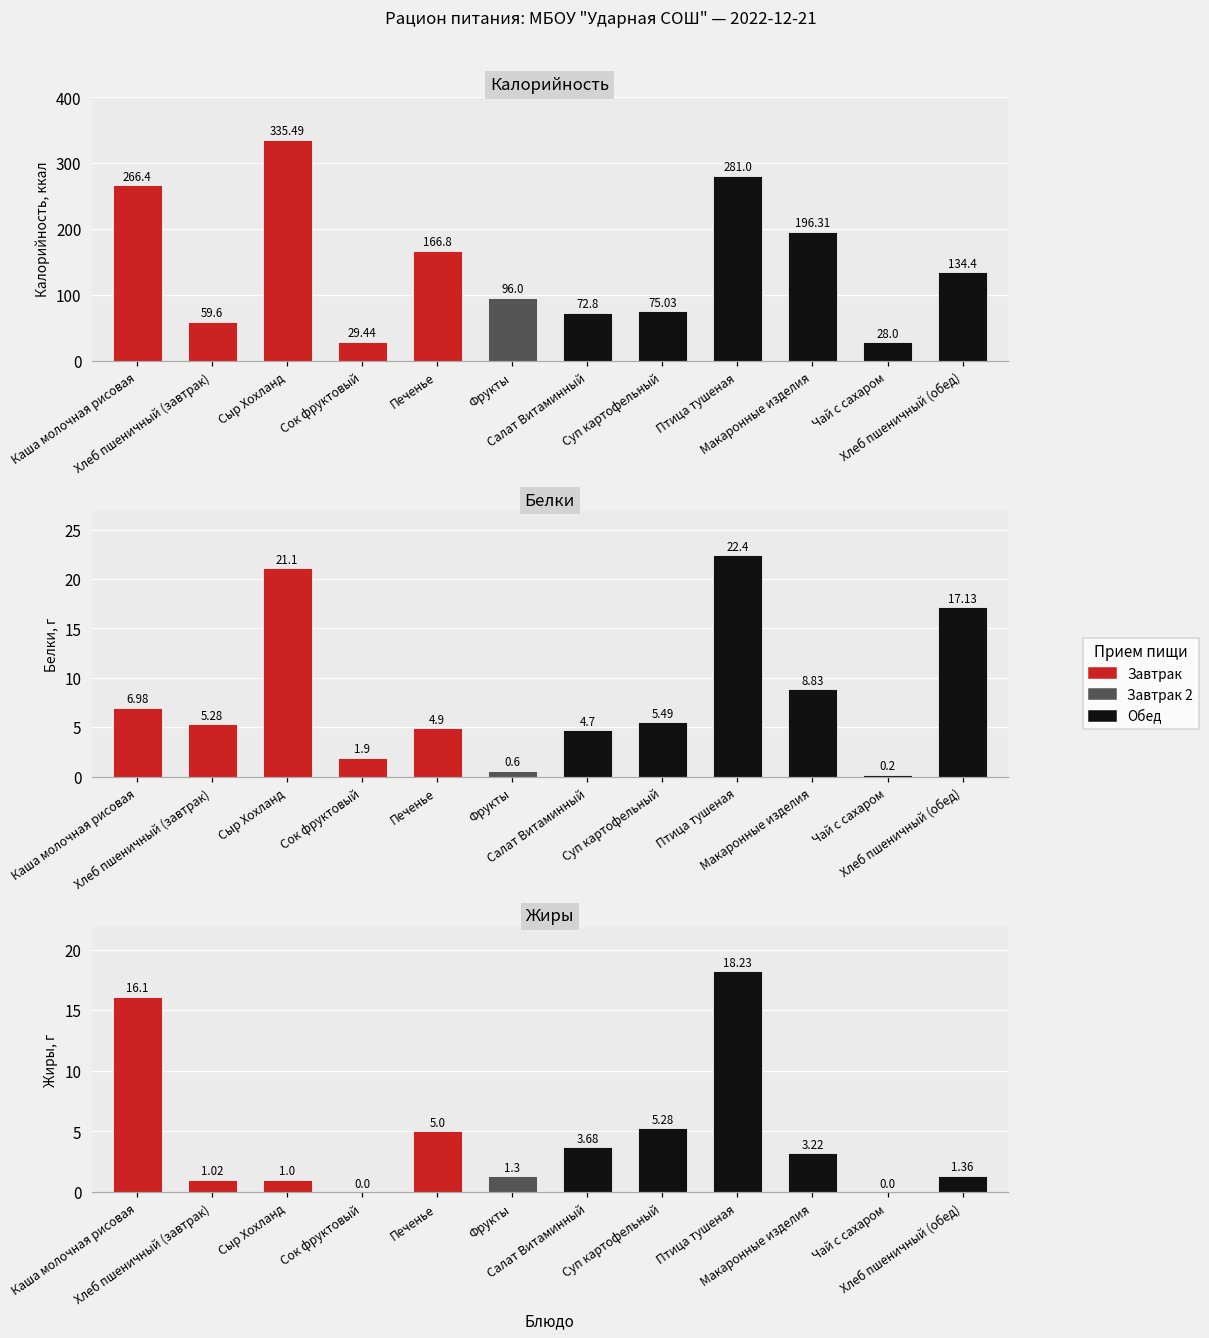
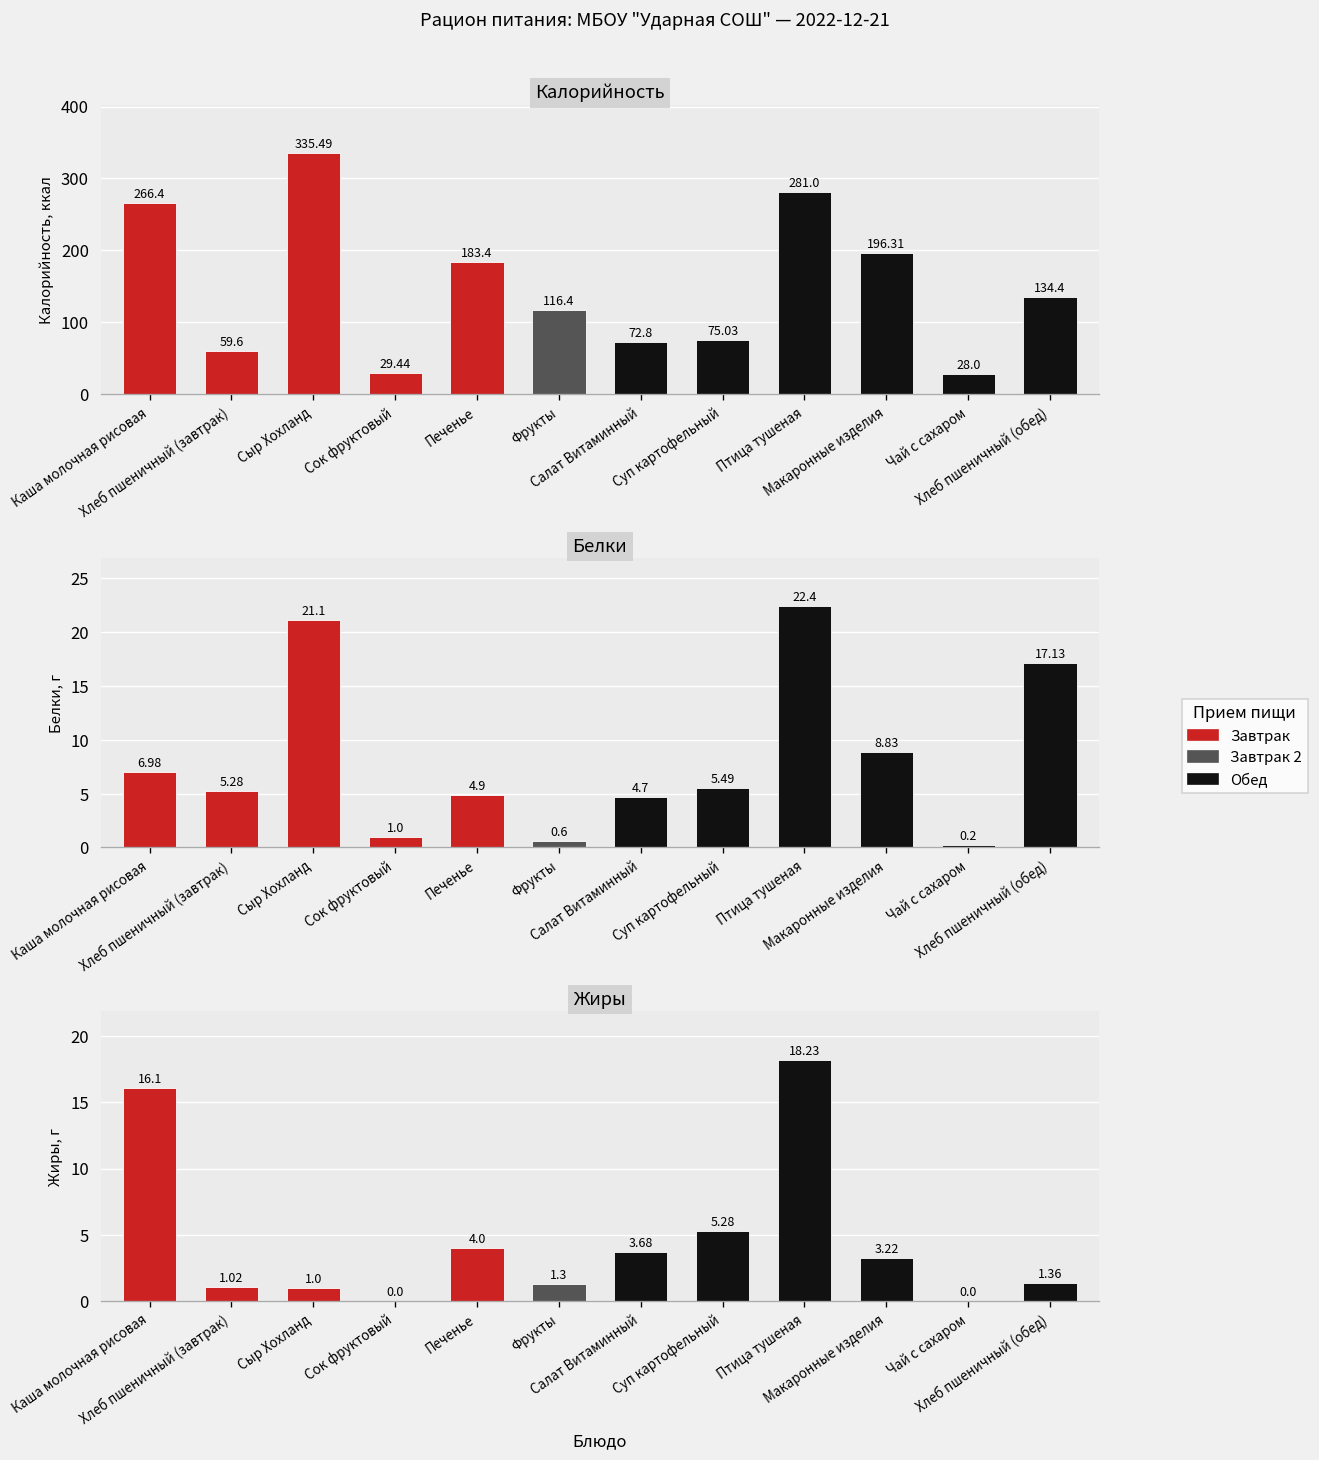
Калорийность, Печенье: 166.8 -> 183.4
Калорийность, Фрукты: 96.0 -> 116.4
Белки, Сок фруктовый: 1.9 -> 1.0
Жиры, Печенье: 5.0 -> 4.0
